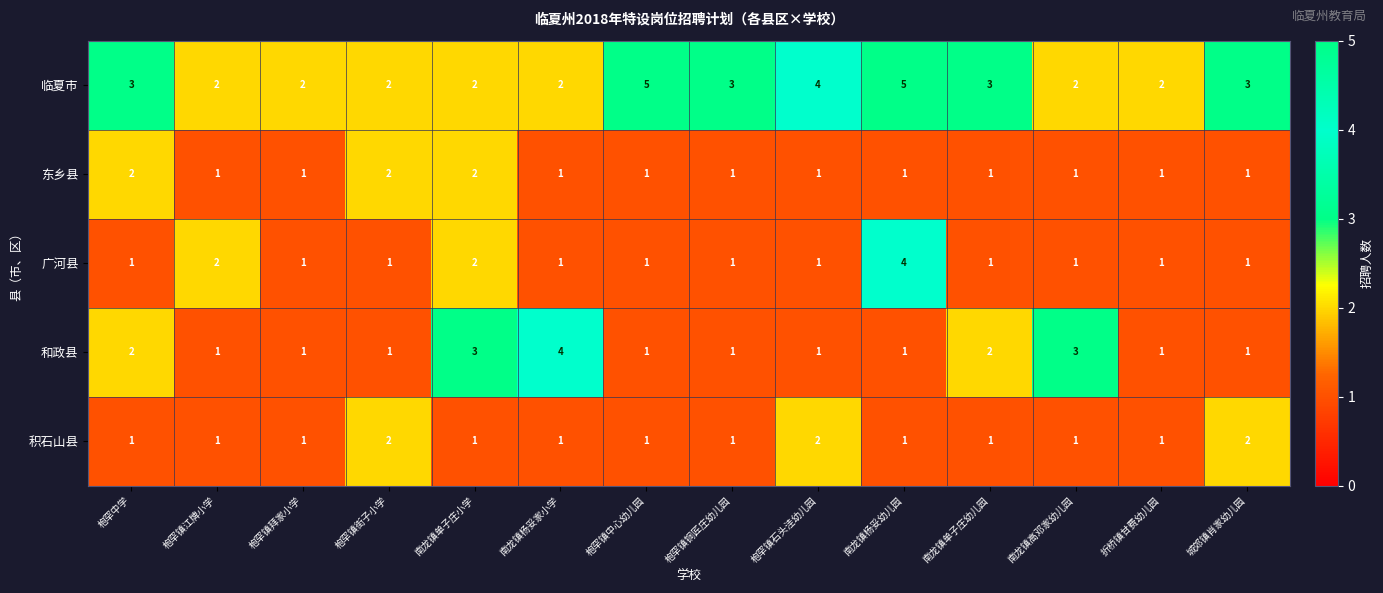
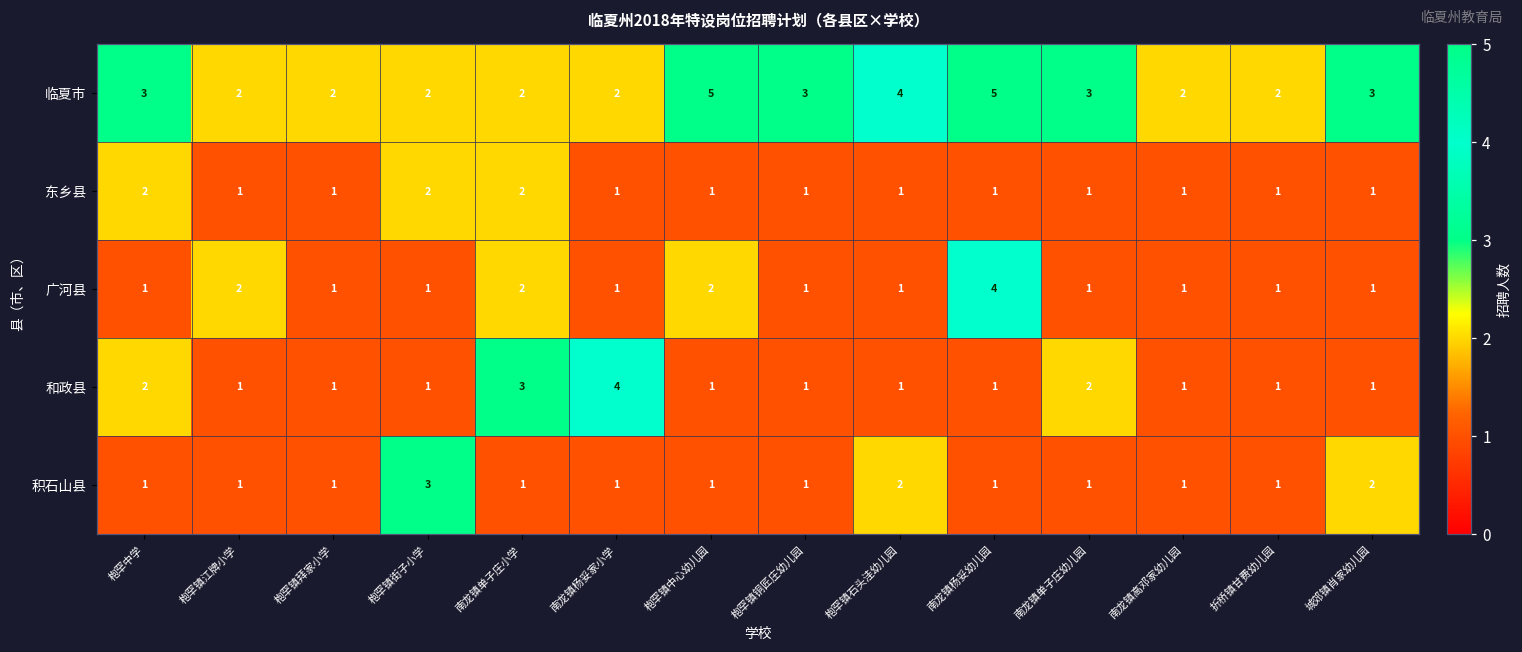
广河县, 枹罕镇中心幼儿园: 1 -> 2
和政县, 南龙镇高邓家幼儿园: 3 -> 1
积石山县, 枹罕镇街子小学: 2 -> 3
